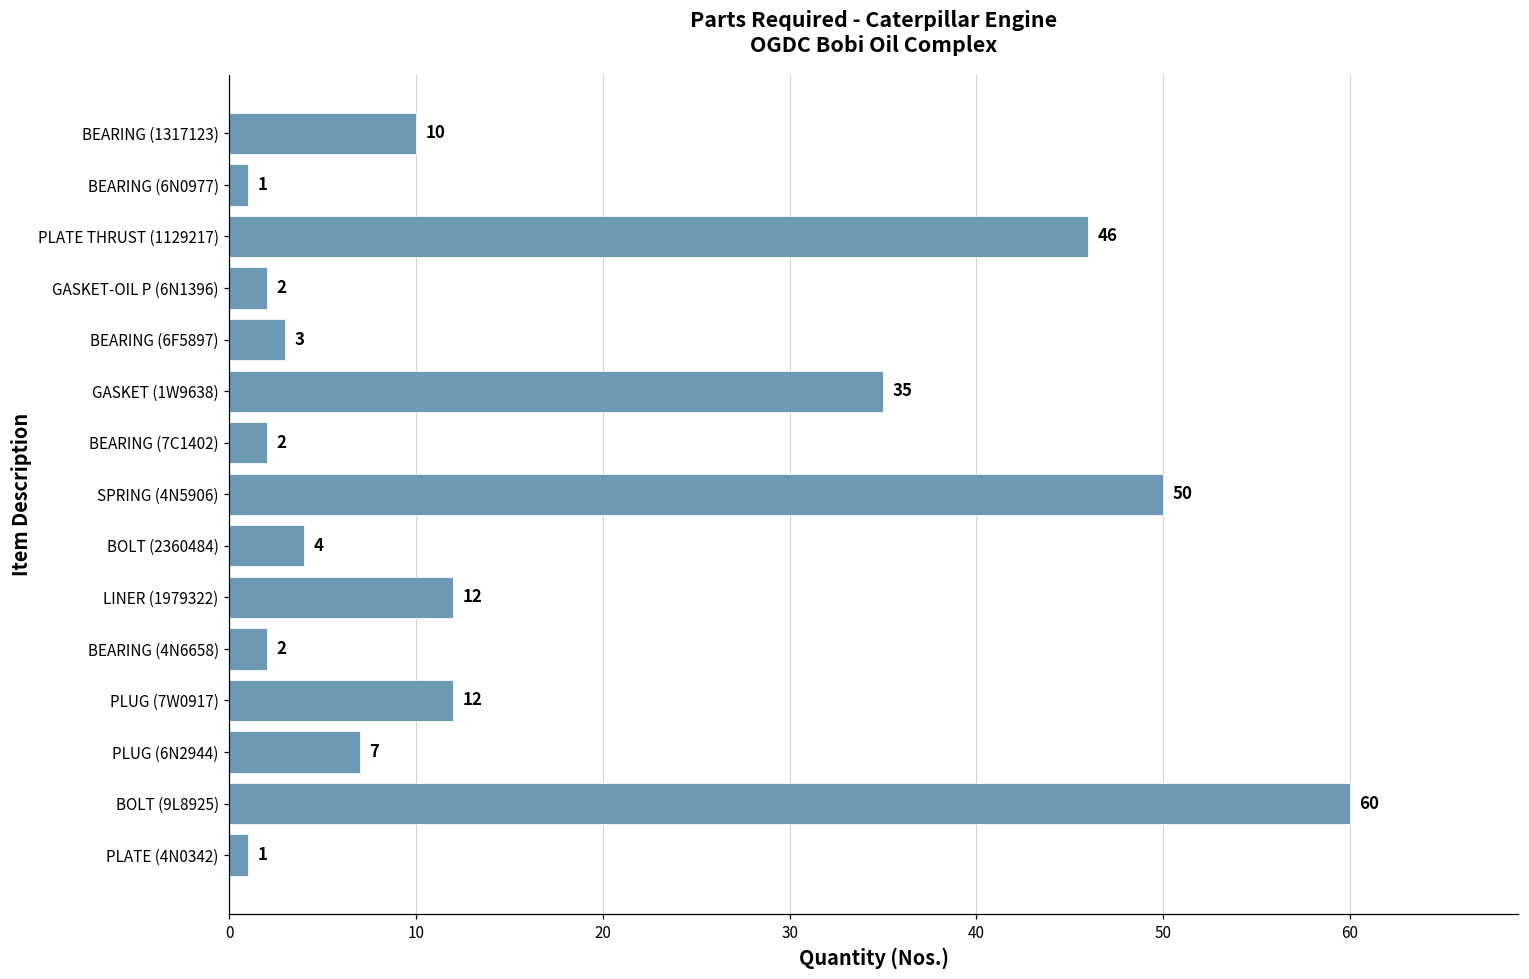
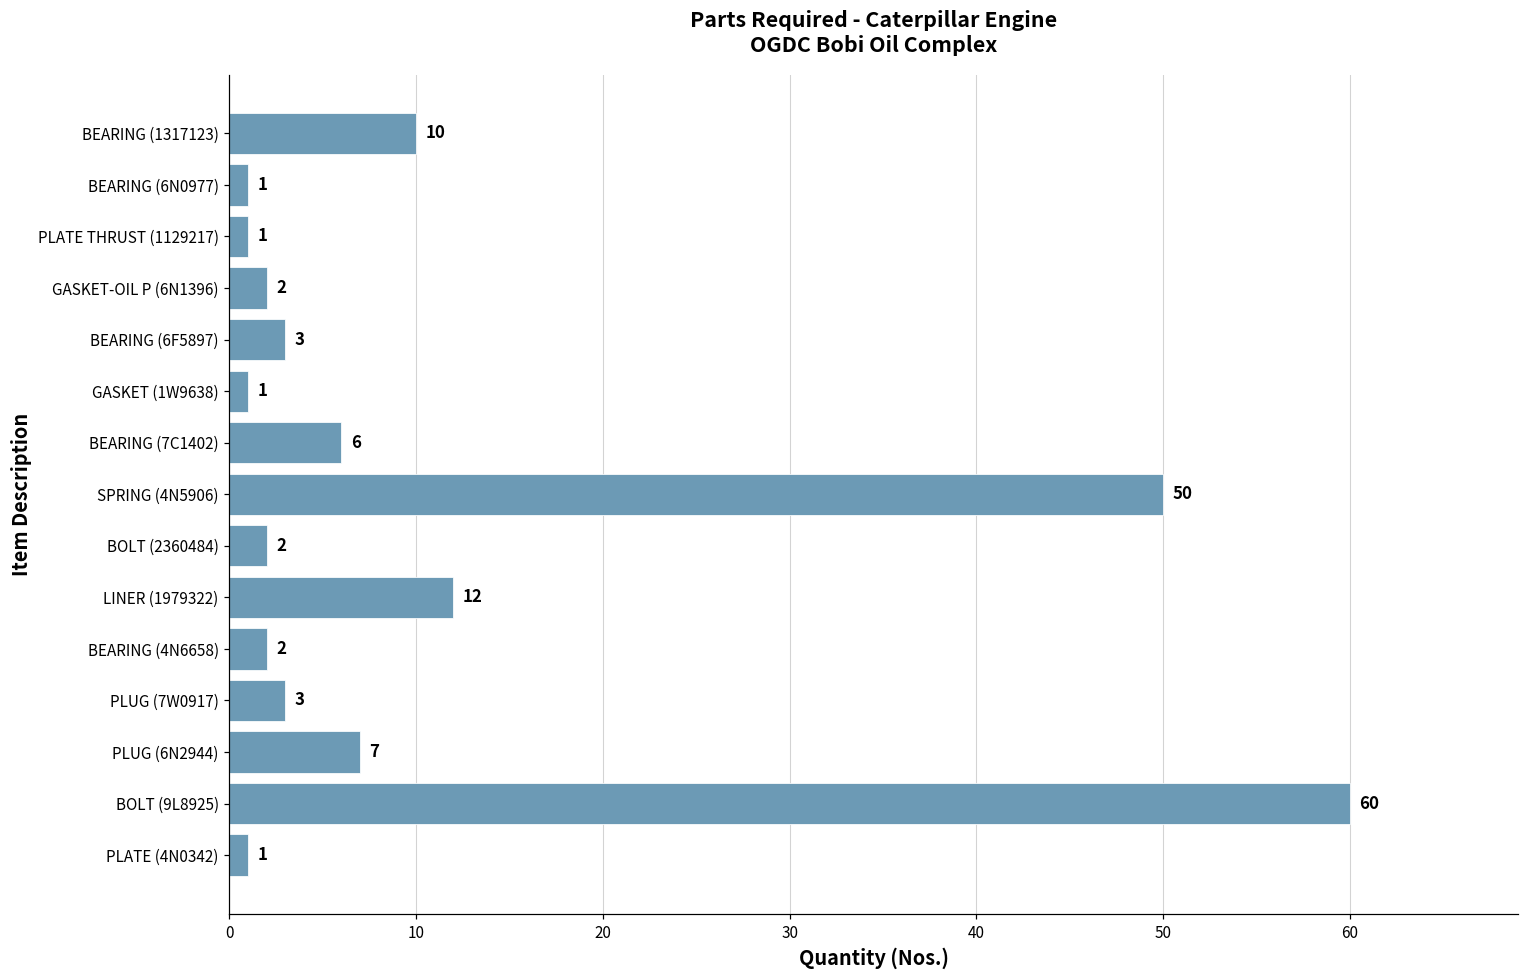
PLATE THRUST (1129217): 46 -> 1
GASKET (1W9638): 35 -> 1
BEARING (7C1402): 2 -> 6
BOLT (2360484): 4 -> 2
PLUG (7W0917): 12 -> 3
